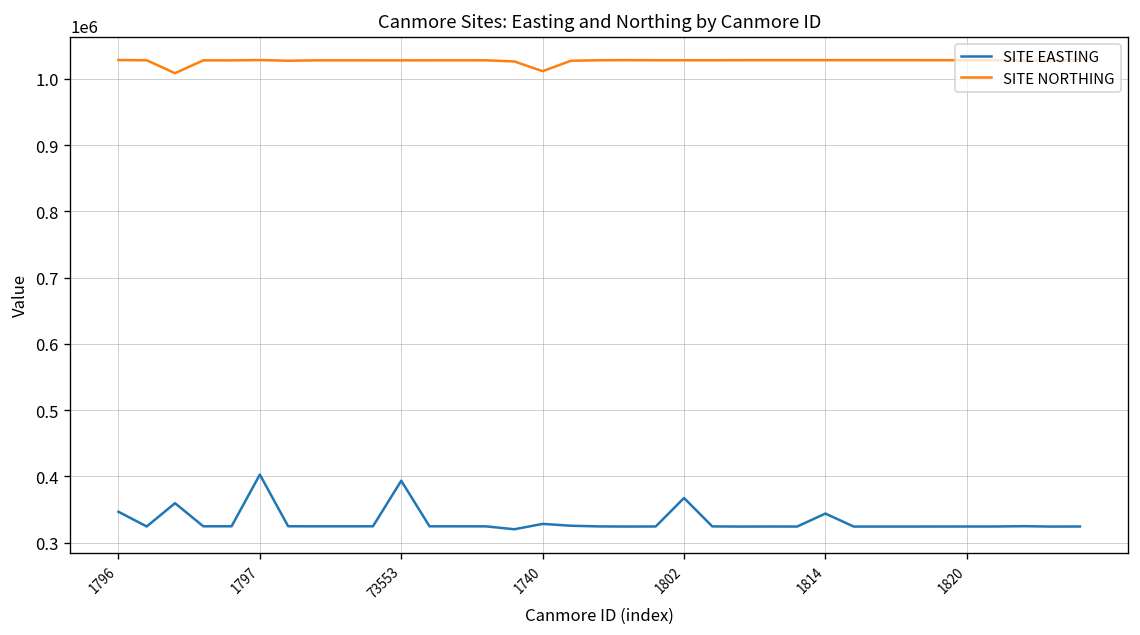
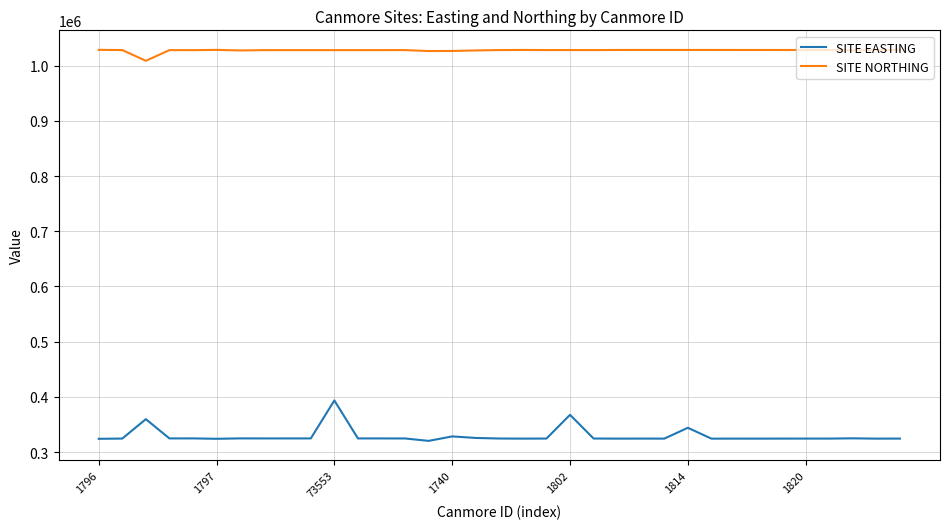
SITE EASTING, 1796: 350000 -> 320000
SITE EASTING, 1797: 400000 -> 320000
SITE NORTHING, 1740: 1010000 -> 1030000
